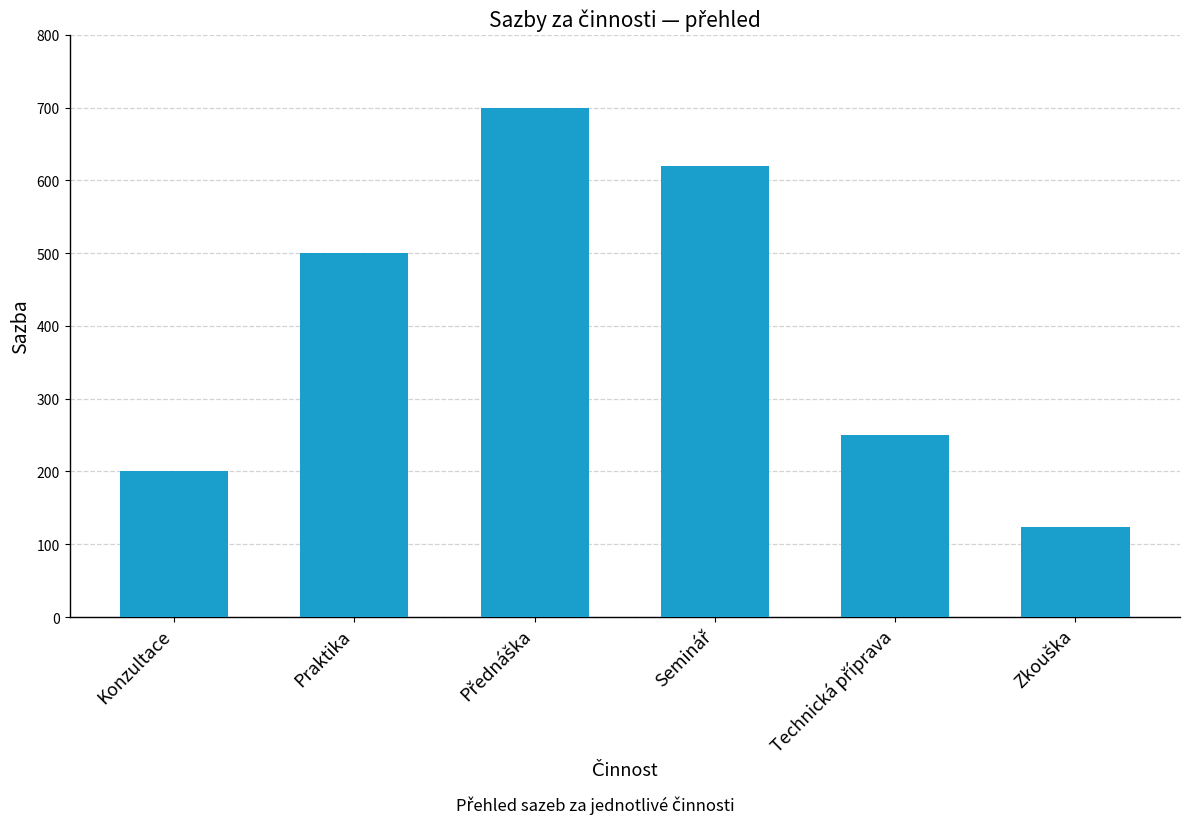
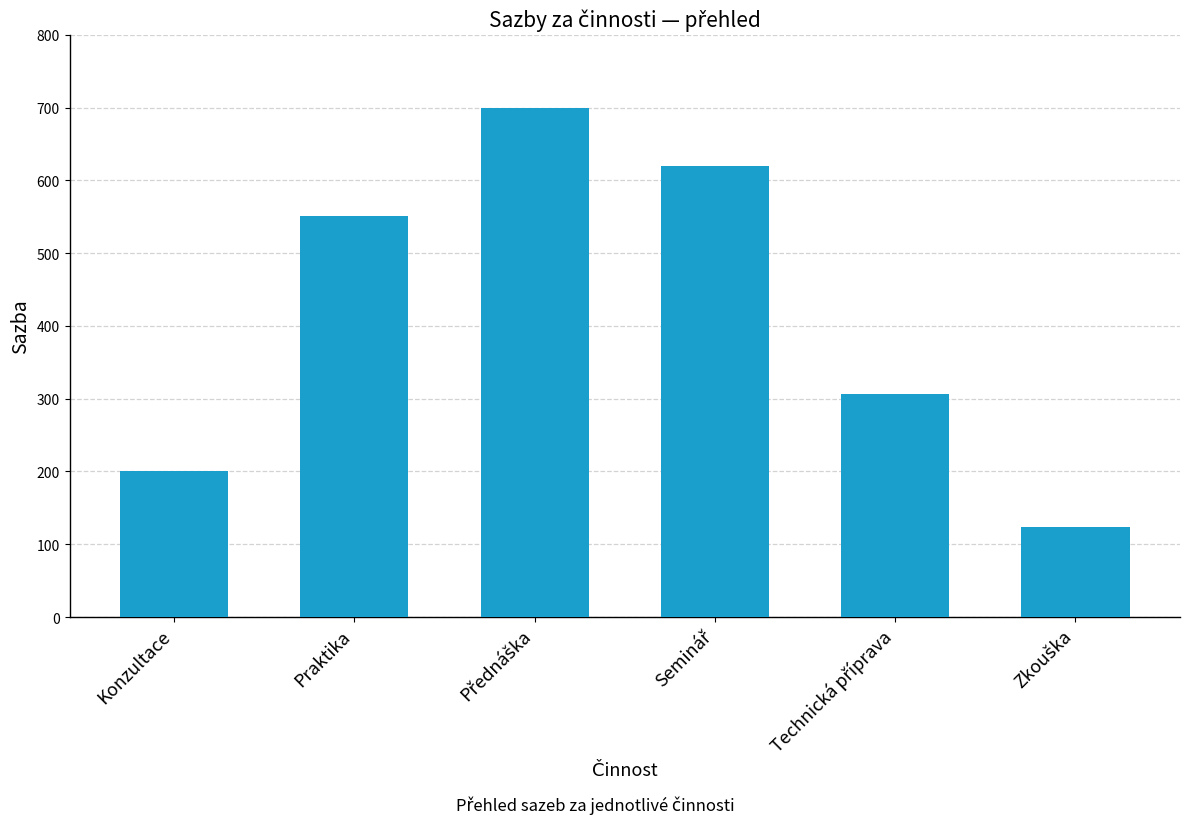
Praktika: 500 -> 550
Technická příprava: 250 -> 310
